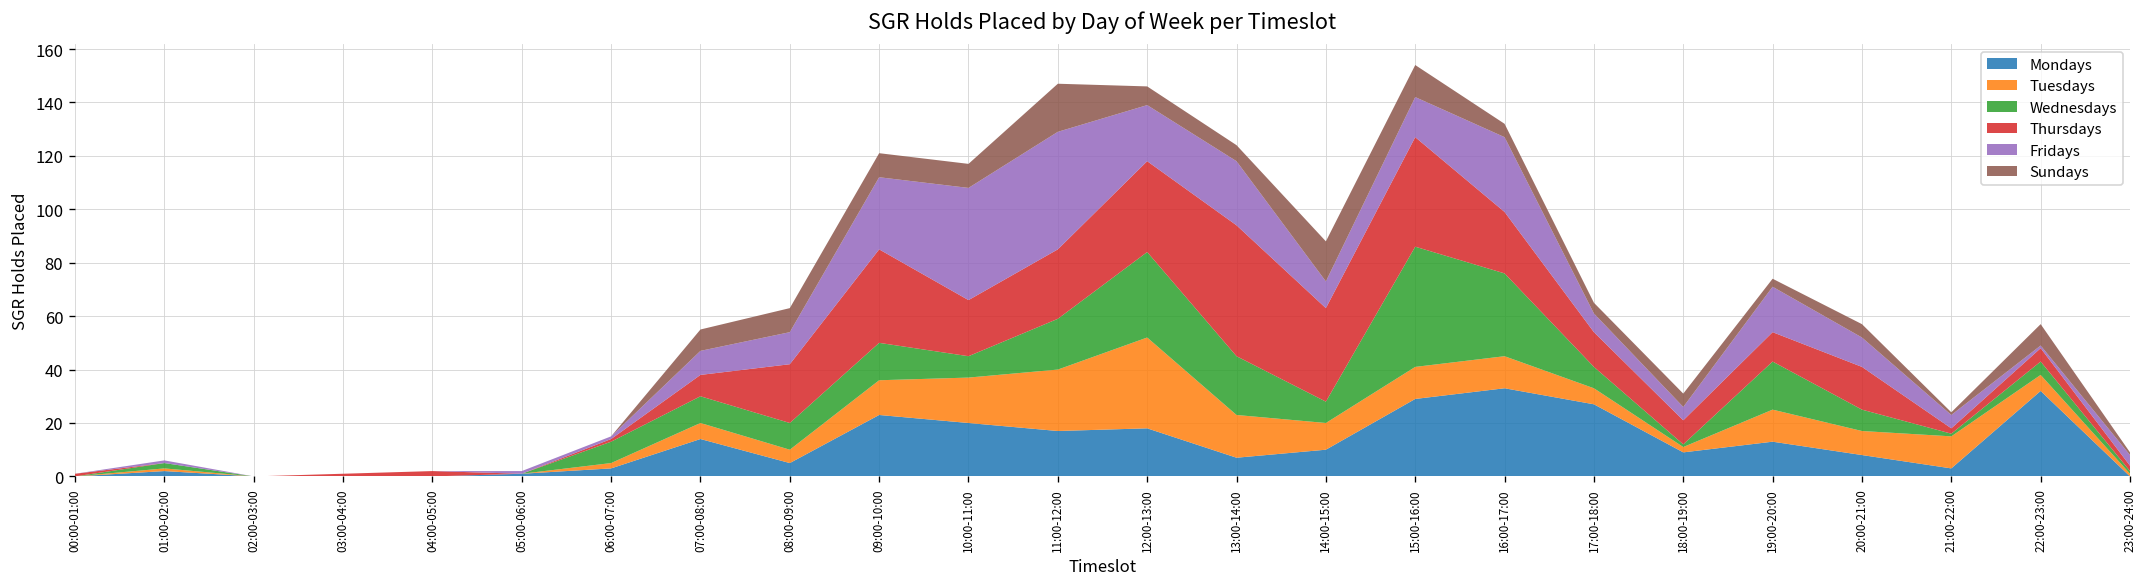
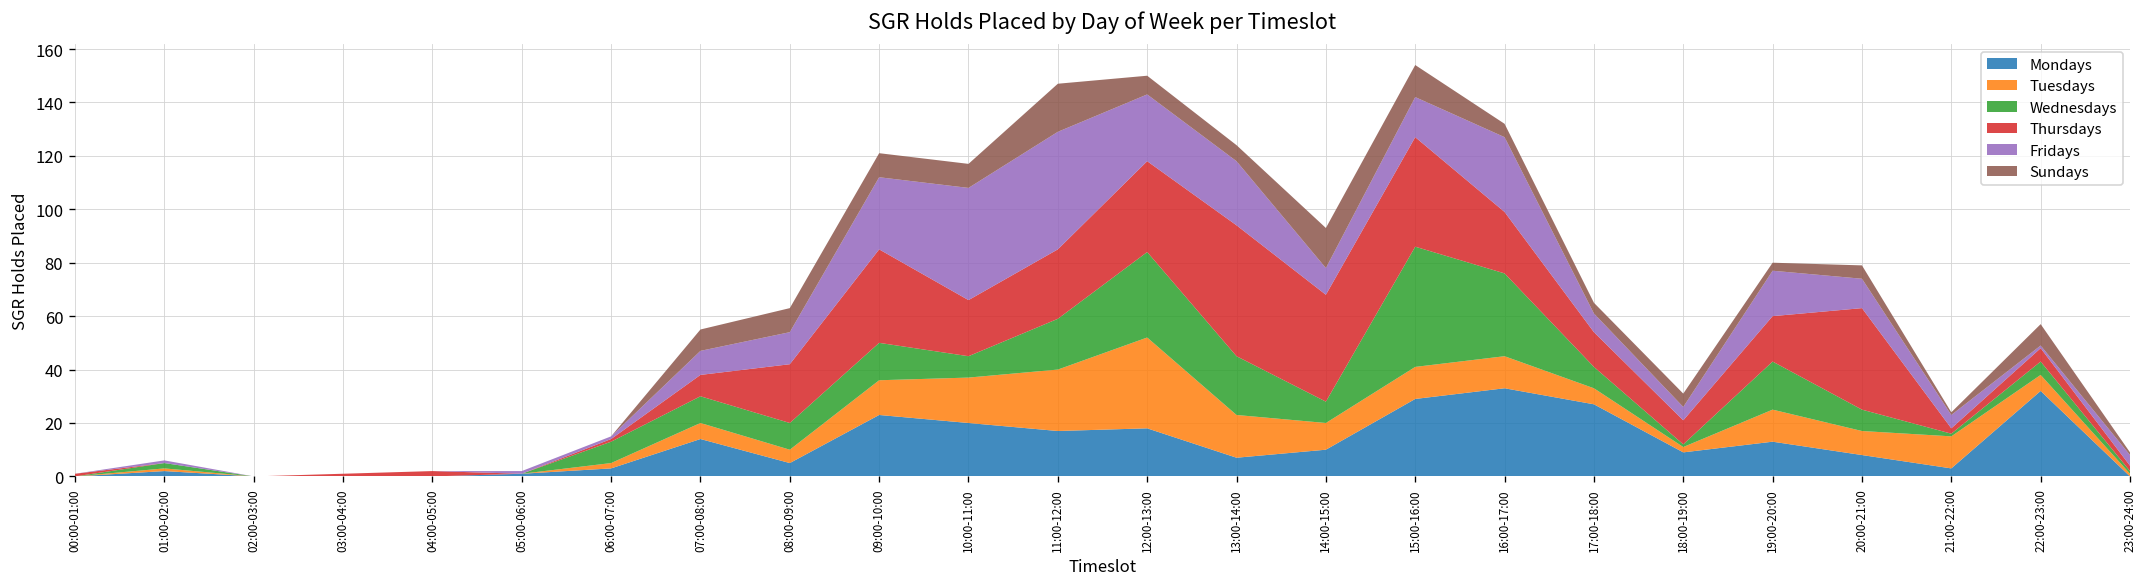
Fridays, 12:00-13:00: 21 -> 25
Thursdays, 14:00-15:00: 35 -> 40
Thursdays, 19:00-20:00: 11 -> 17
Thursdays, 20:00-21:00: 16 -> 38
